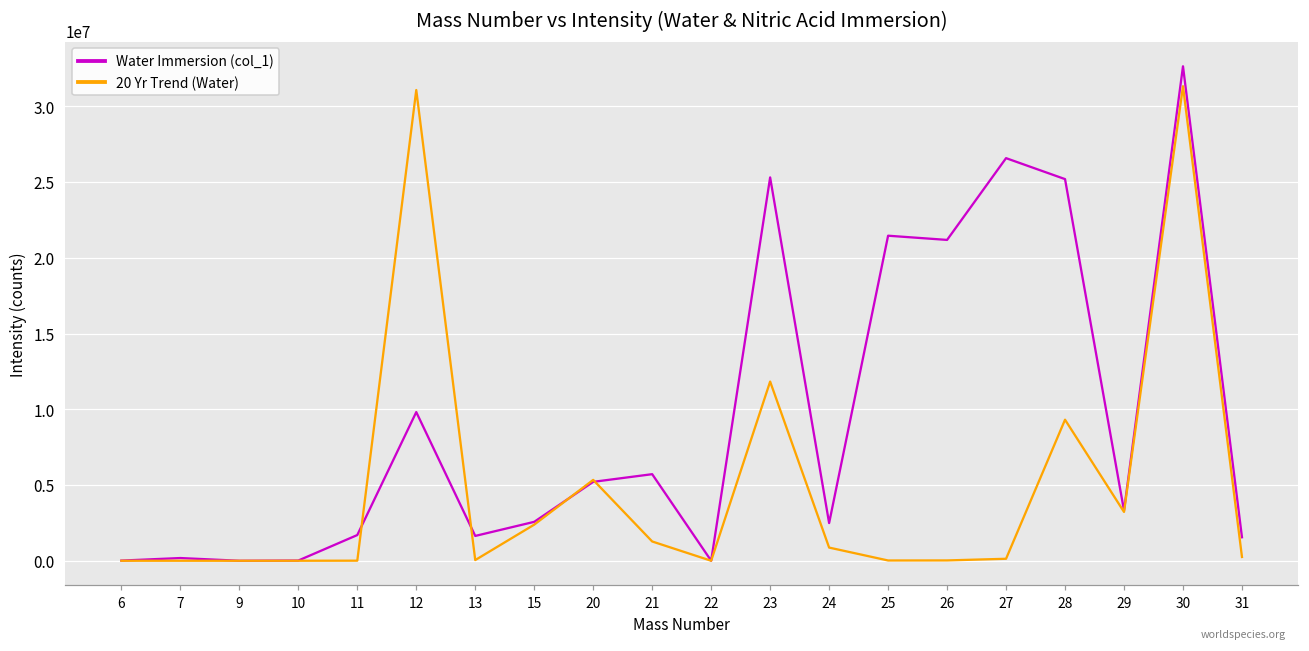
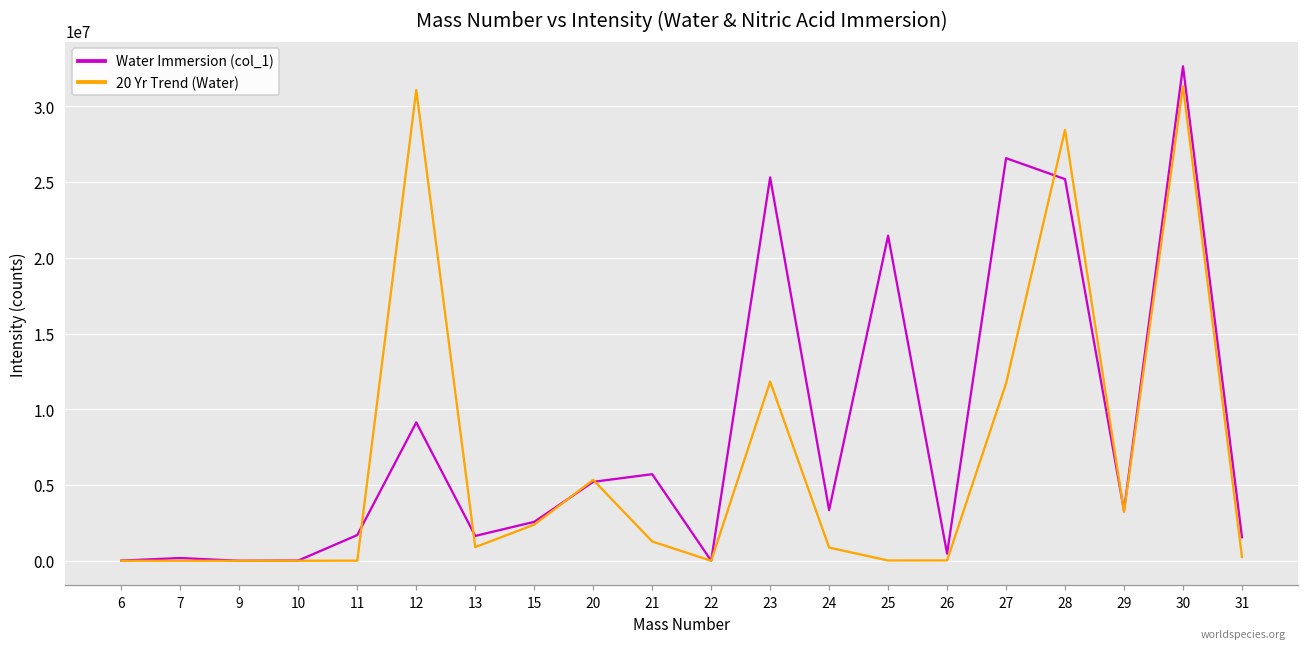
Water Immersion (col_1), 12: 9800000 -> 9100000
20 Yr Trend (Water), 13: 0 -> 900000
Water Immersion (col_1), 24: 2500000 -> 3300000
Water Immersion (col_1), 26: 21200000 -> 500000
20 Yr Trend (Water), 27: 100000 -> 11700000
20 Yr Trend (Water), 28: 9300000 -> 28400000
